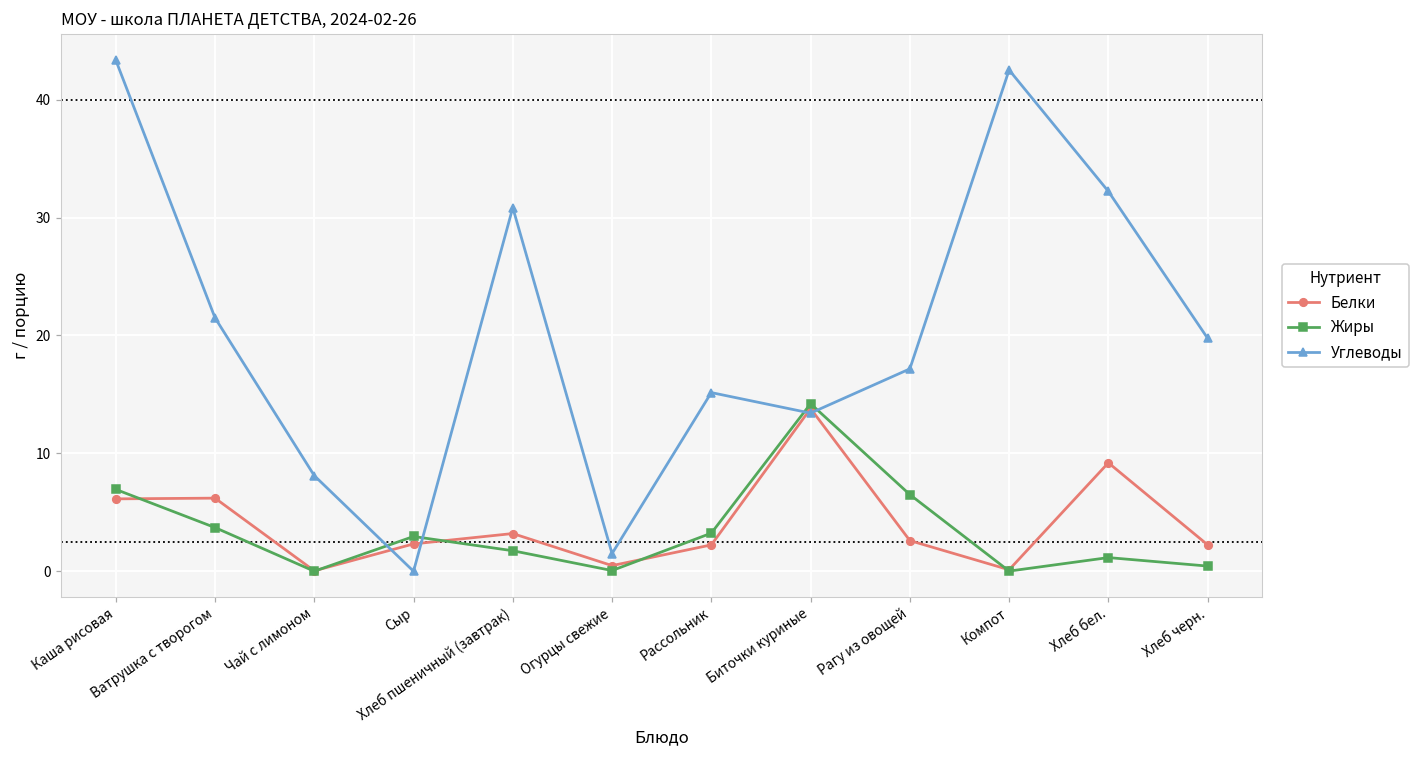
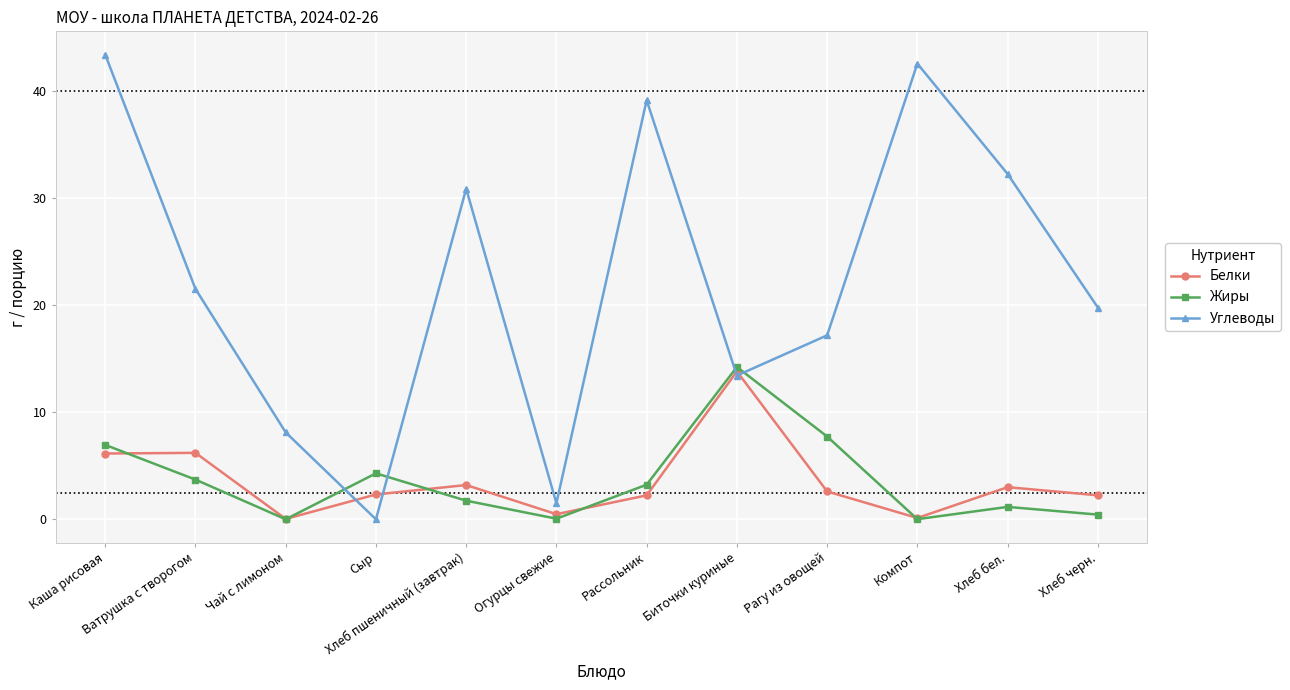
Жиры, Сыр: 3.0 -> 4.3
Углеводы, Рассольник: 15.2 -> 39.1
Жиры, Рагу из овощей: 6.5 -> 7.7
Белки, Хлеб бел.: 9.2 -> 3.0
